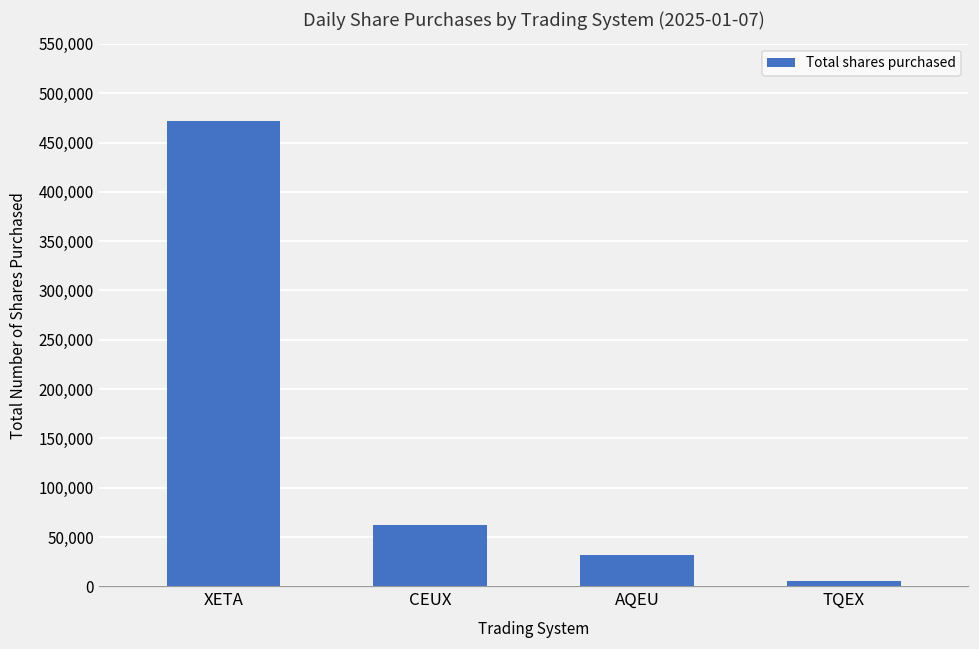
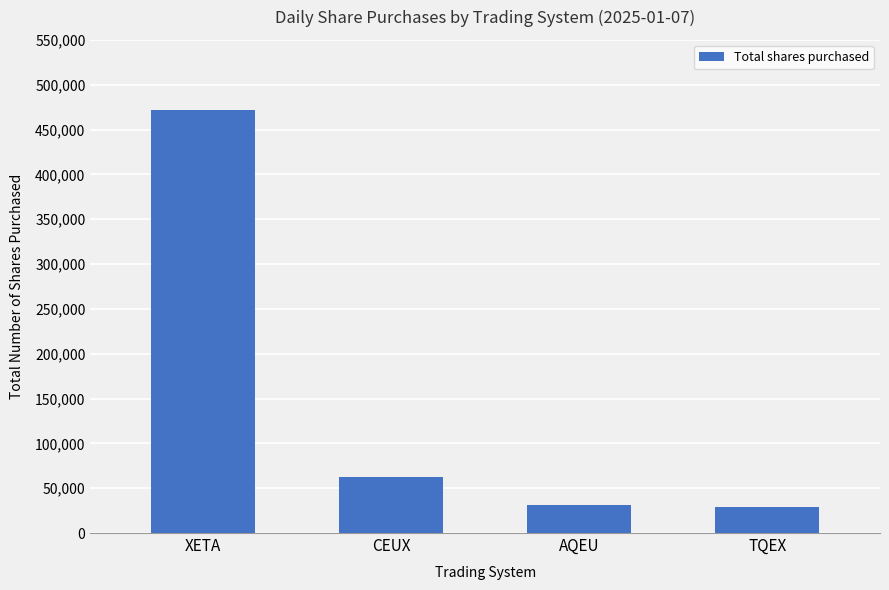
TQEX: 10,000 -> 30,000
